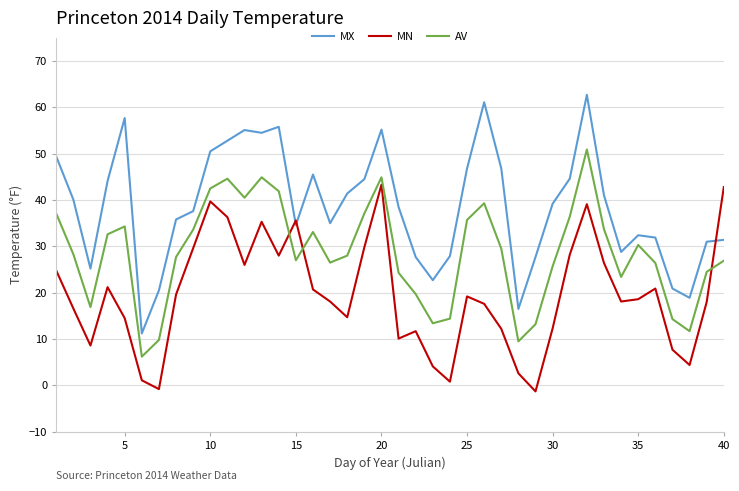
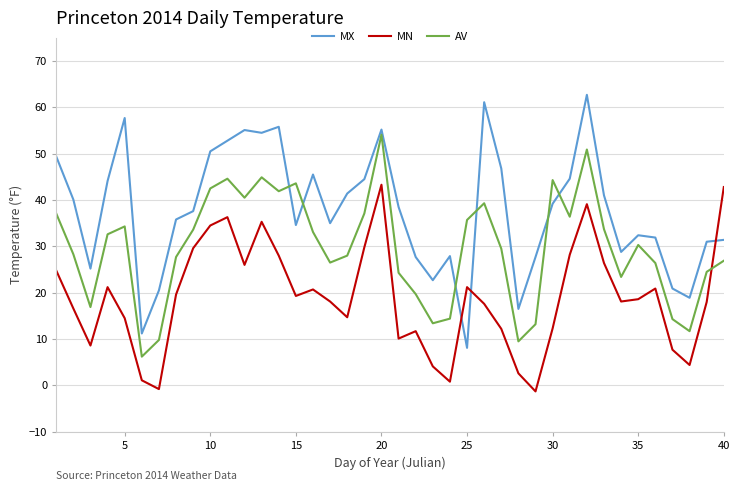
MN, 10: 40 -> 35
MN, 15: 36 -> 19
AV, 15: 27 -> 44
AV, 20: 45 -> 54
MX, 25: 47 -> 8
MN, 25: 19 -> 21
AV, 30: 26 -> 44
